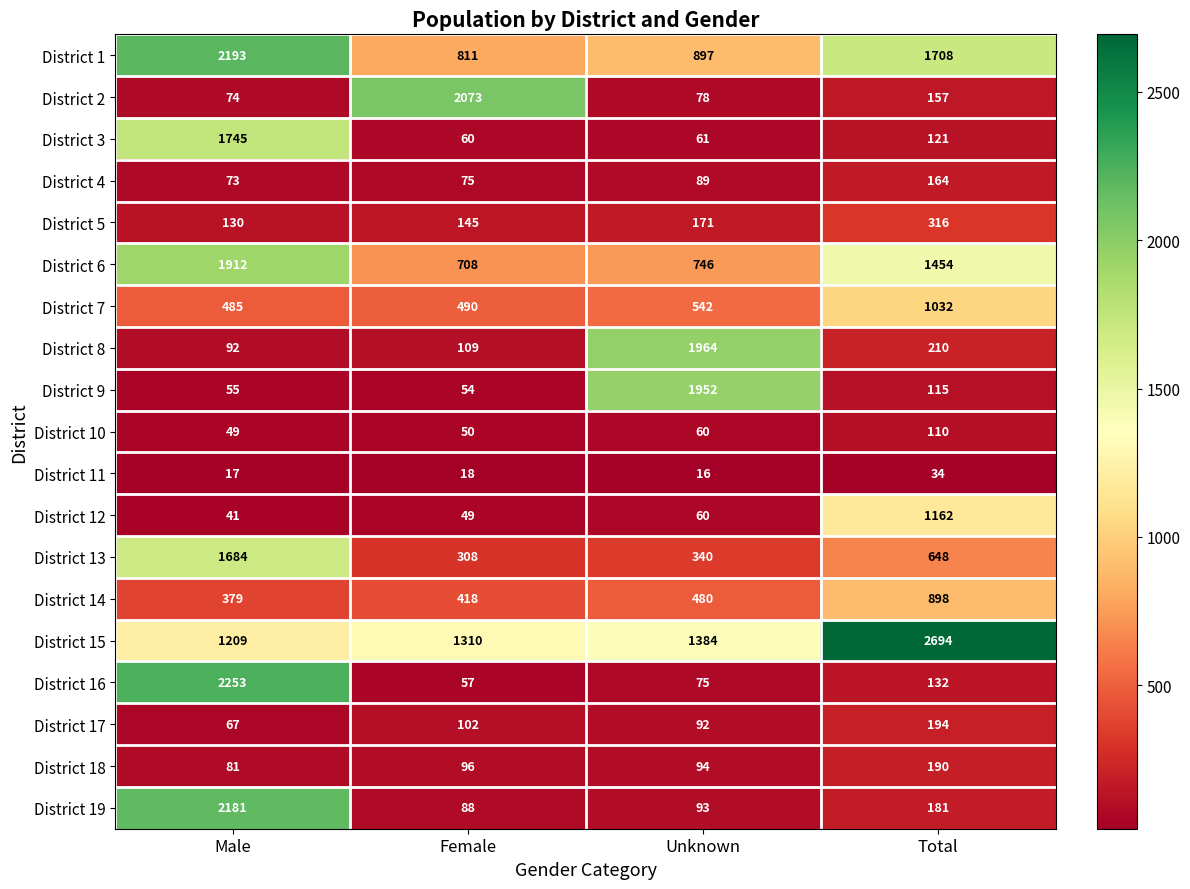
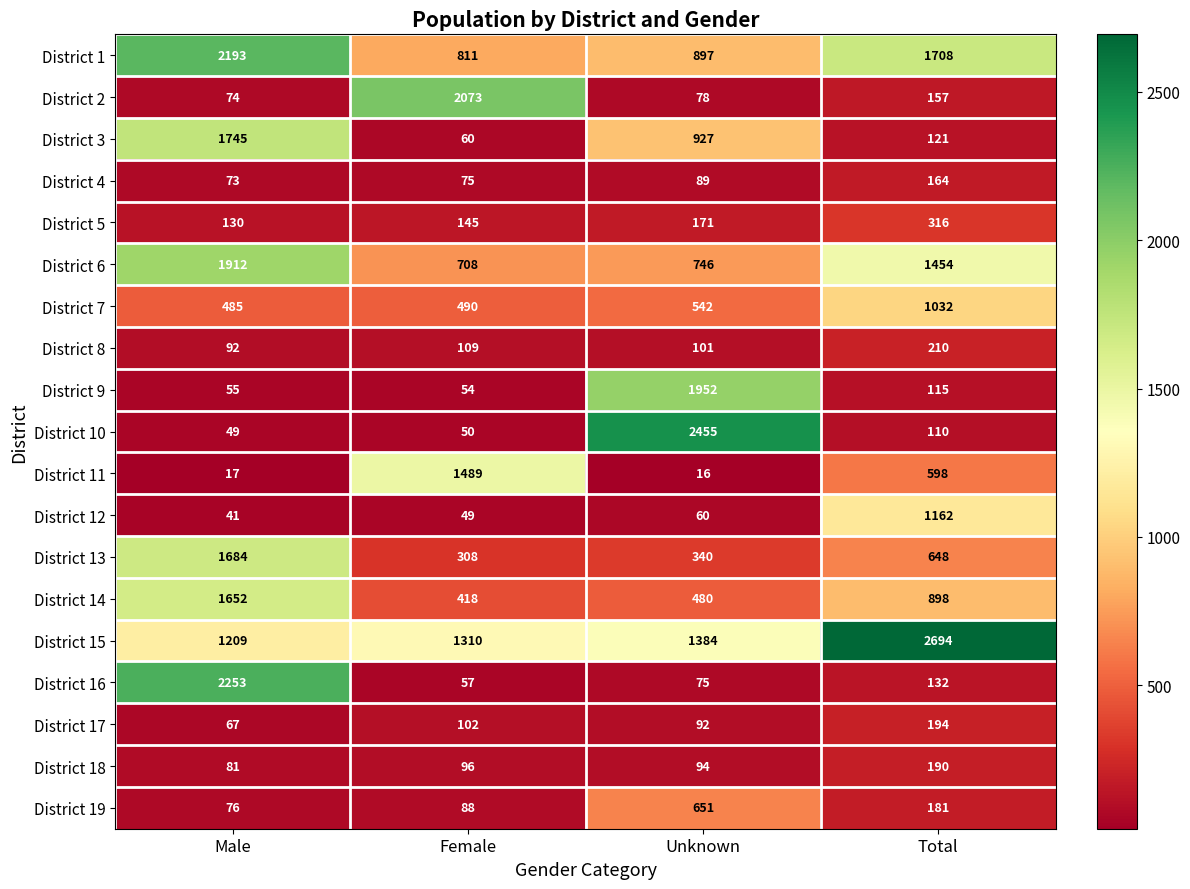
District 3, Unknown: 61 -> 927
District 8, Unknown: 1964 -> 101
District 10, Unknown: 60 -> 2455
District 11, Female: 18 -> 1489
District 11, Total: 34 -> 598
District 14, Male: 379 -> 1652
District 19, Male: 2181 -> 76
District 19, Unknown: 93 -> 651
